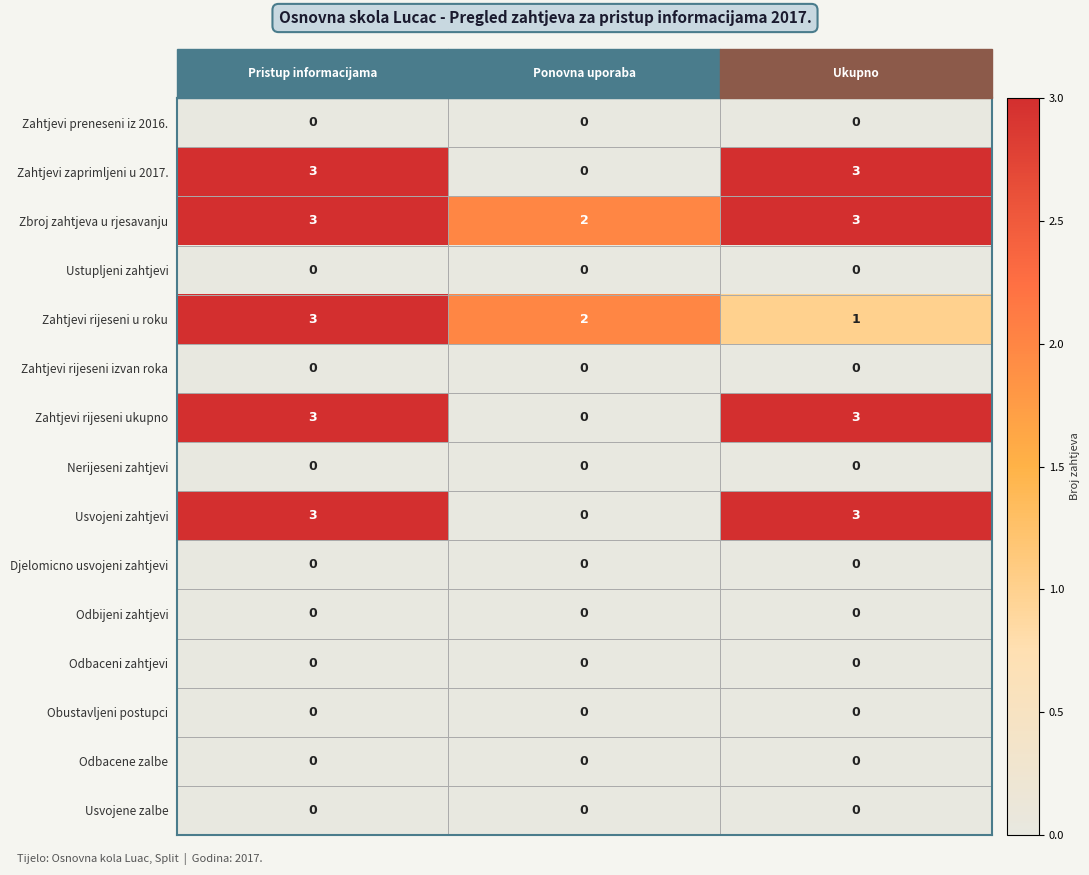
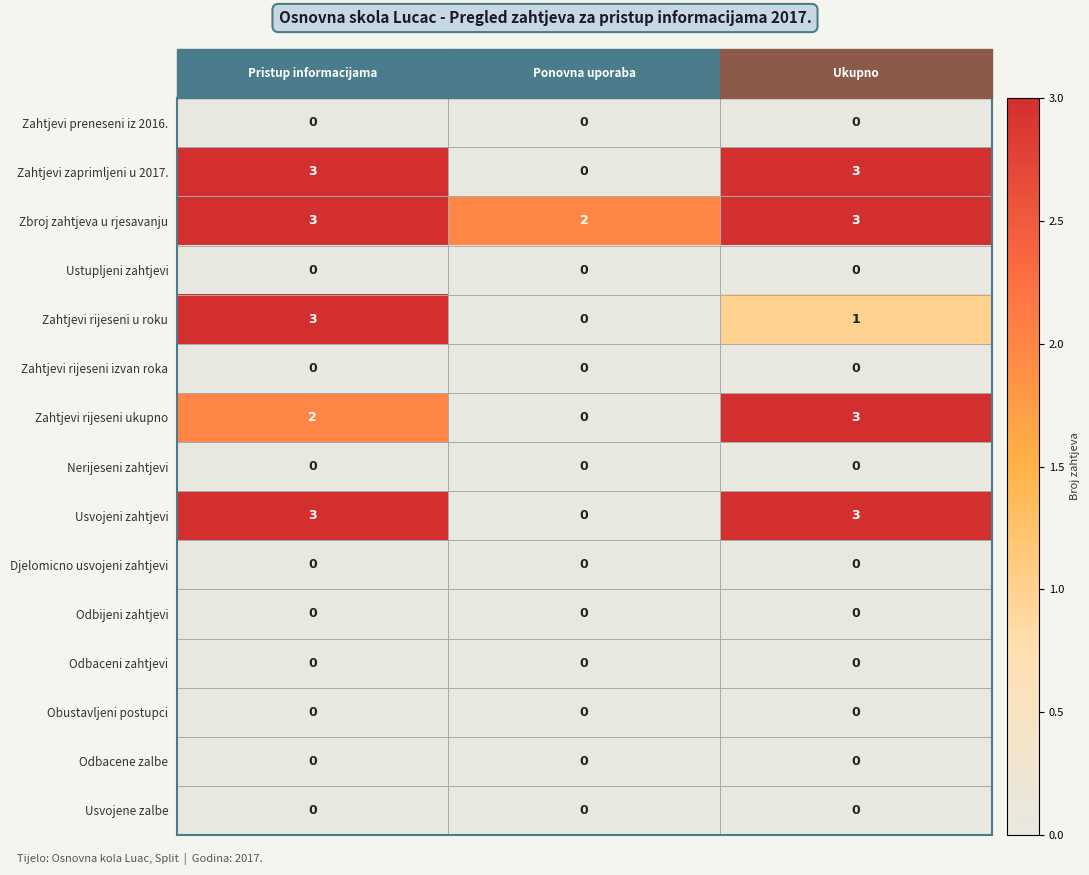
Zahtjevi rijeseni u roku, Ponovna uporaba: 2 -> 0
Zahtjevi rijeseni ukupno, Pristup informacijama: 3 -> 2
